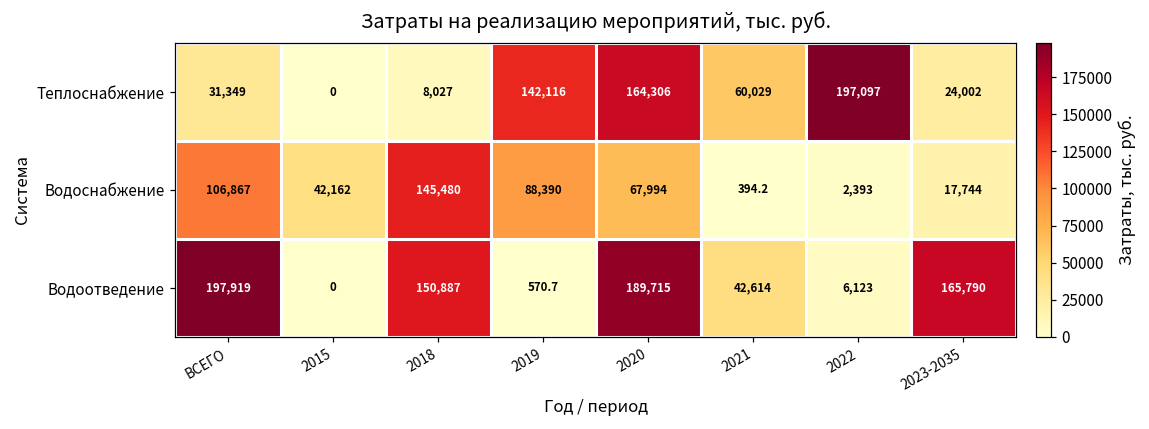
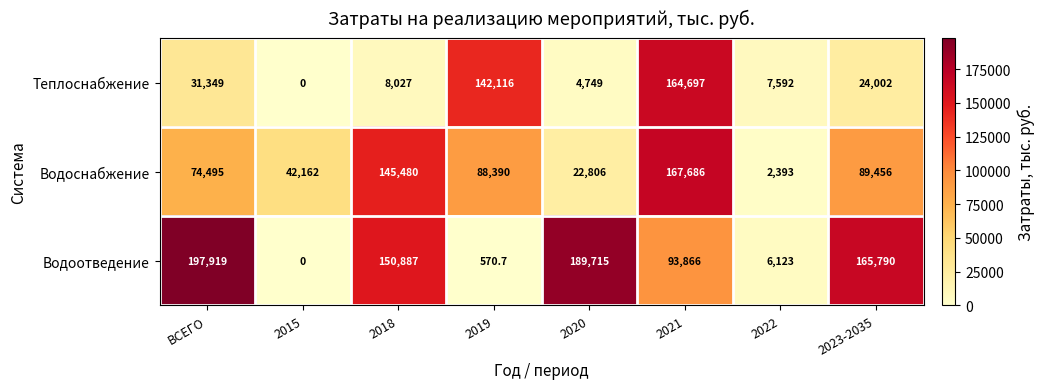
Теплоснабжение, 2020: 164,306 -> 4,749
Теплоснабжение, 2021: 60,029 -> 164,697
Теплоснабжение, 2022: 197,097 -> 7,592
Водоснабжение, ВСЕГО: 106,867 -> 74,495
Водоснабжение, 2020: 67,994 -> 22,806
Водоснабжение, 2021: 394.2 -> 167,686
Водоснабжение, 2023-2035: 17,744 -> 89,456
Водоотведение, 2021: 42,614 -> 93,866
